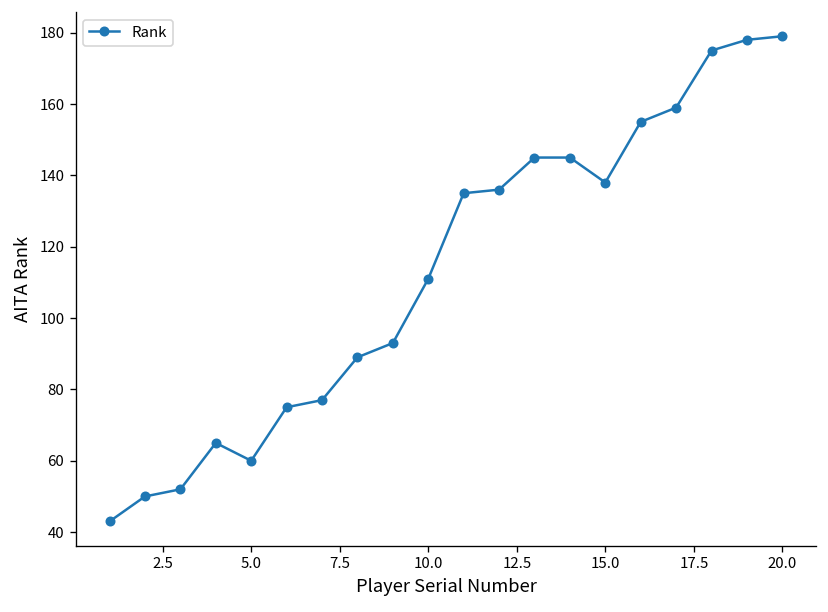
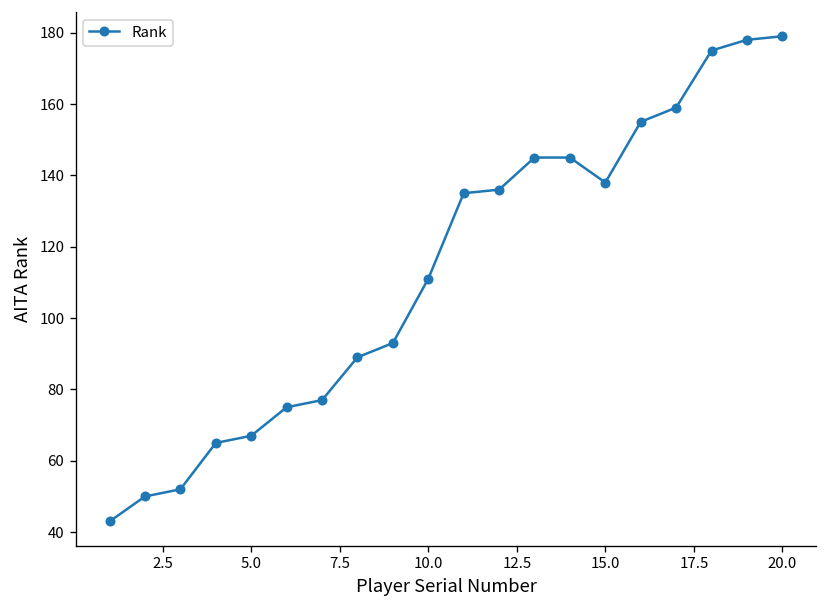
5.0: 60 -> 67
